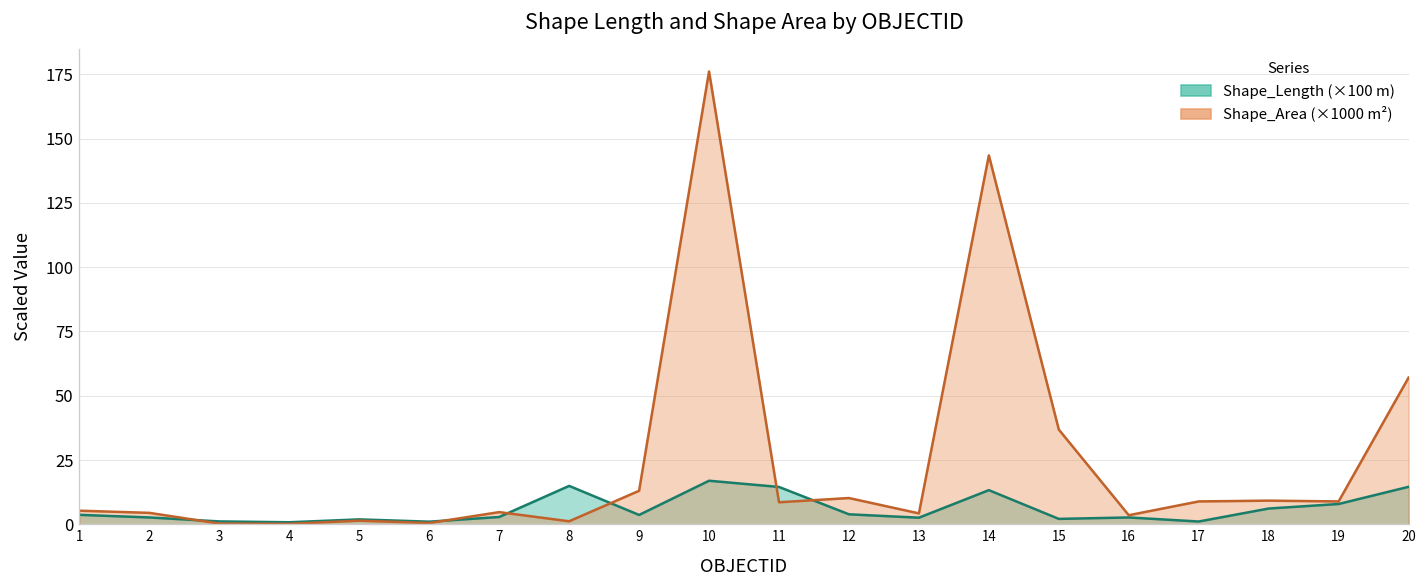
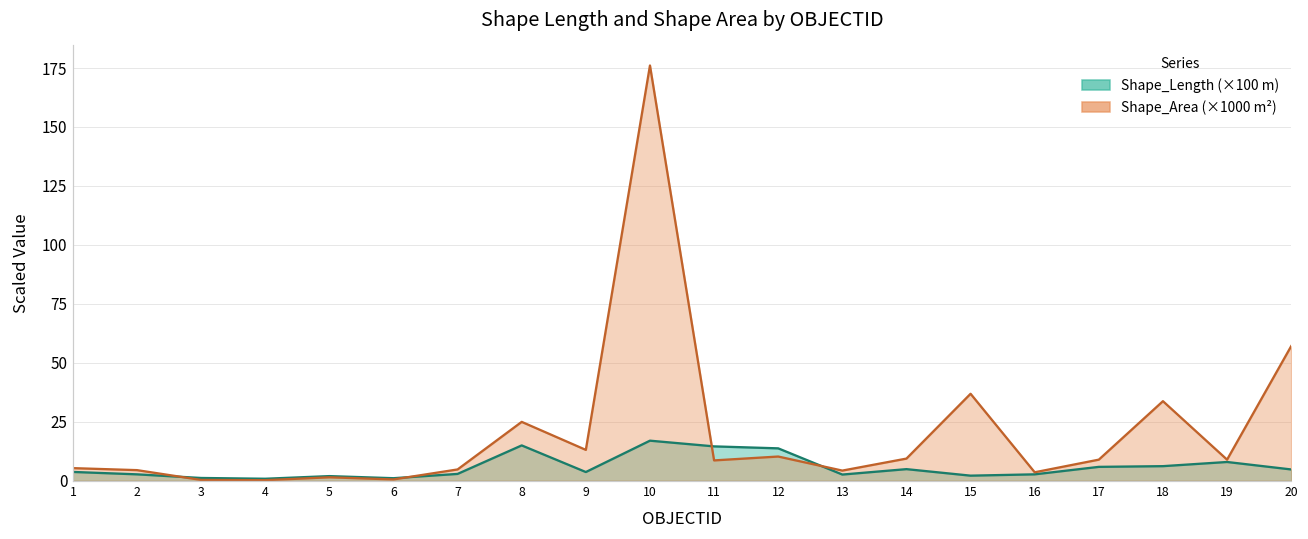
Shape_Area (×1000 m²), 8: 1 -> 25
Shape_Length (×100 m), 12: 4 -> 14
Shape_Length (×100 m), 14: 13 -> 5
Shape_Area (×1000 m²), 14: 143 -> 9
Shape_Length (×100 m), 17: 1 -> 6
Shape_Area (×1000 m²), 18: 9 -> 34
Shape_Length (×100 m), 20: 15 -> 5
